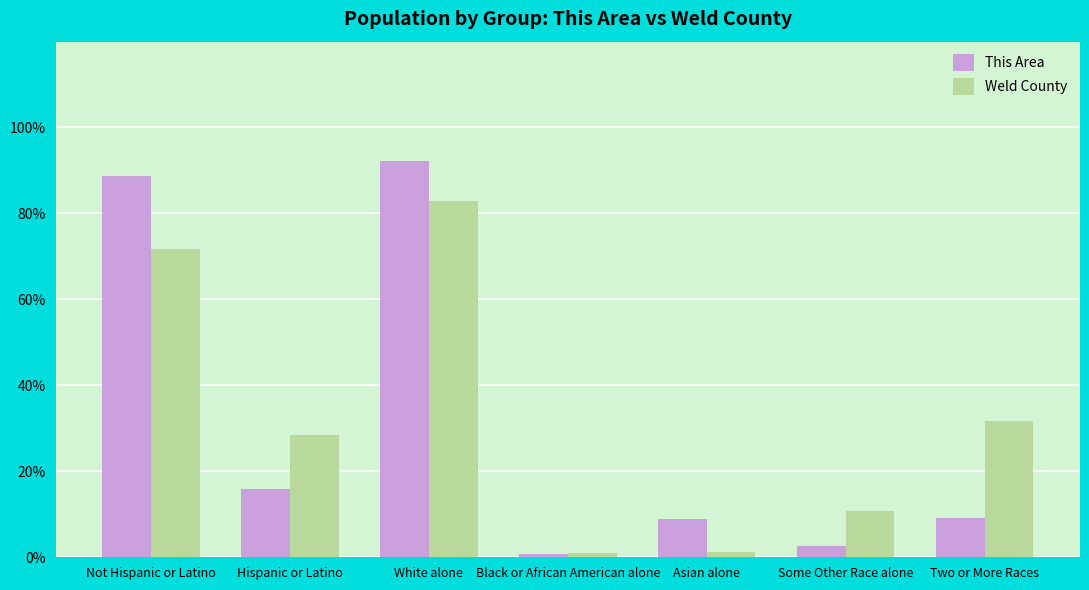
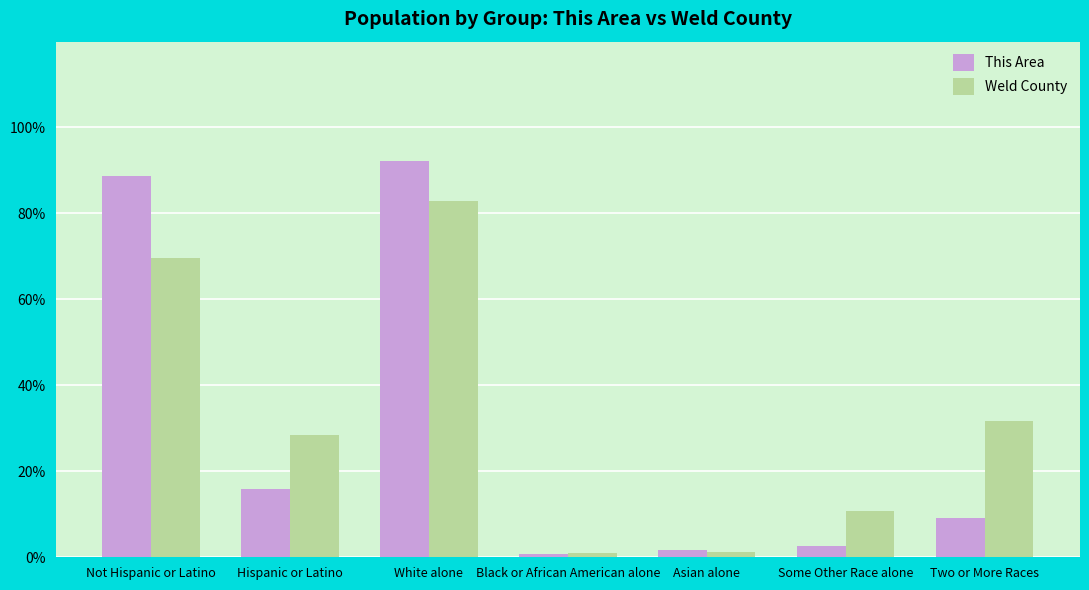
Weld County, Not Hispanic or Latino: 72% -> 70%
This Area, Asian alone: 9% -> 2%
